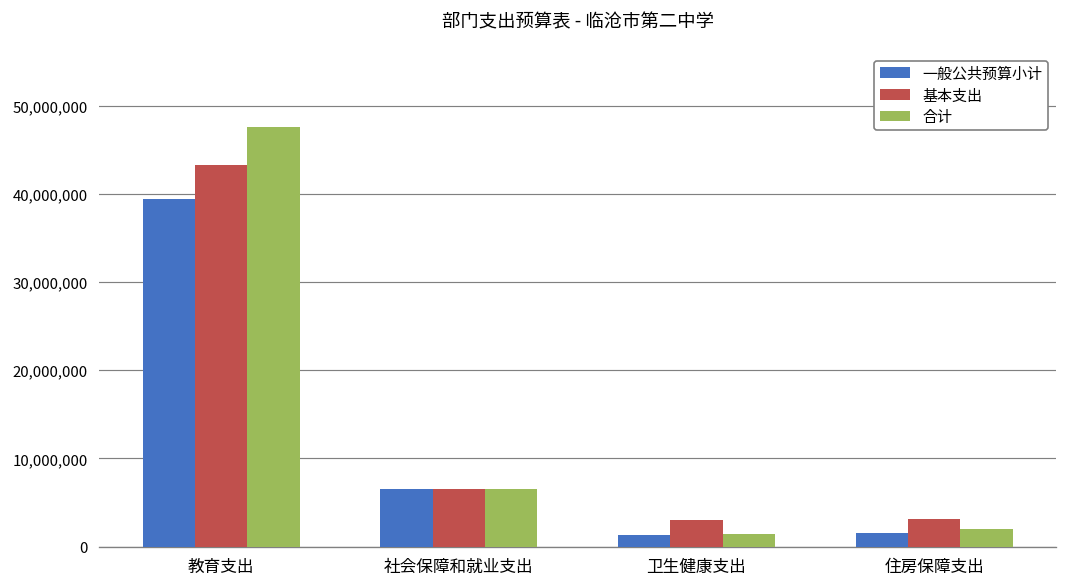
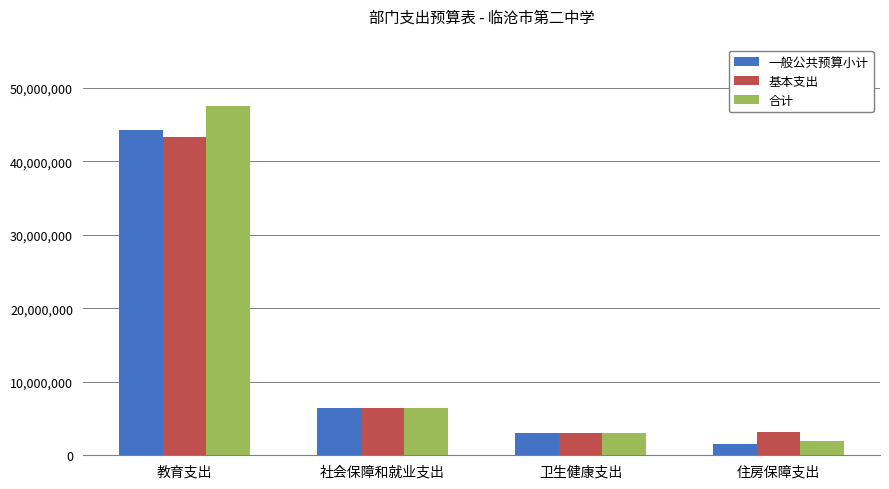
一般公共预算小计, 教育支出: 39,000,000 -> 44,000,000
一般公共预算小计, 卫生健康支出: 1,000,000 -> 3,000,000
合计, 卫生健康支出: 1,000,000 -> 3,000,000
